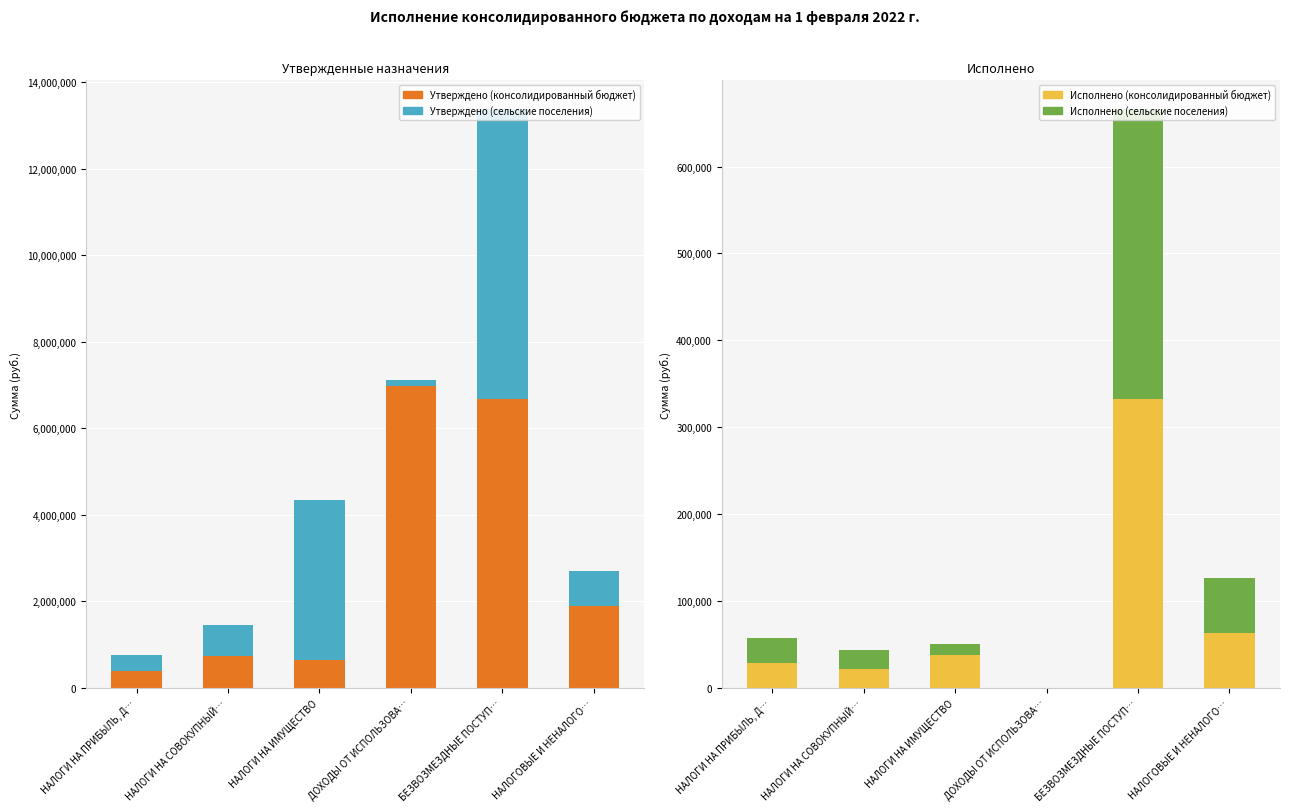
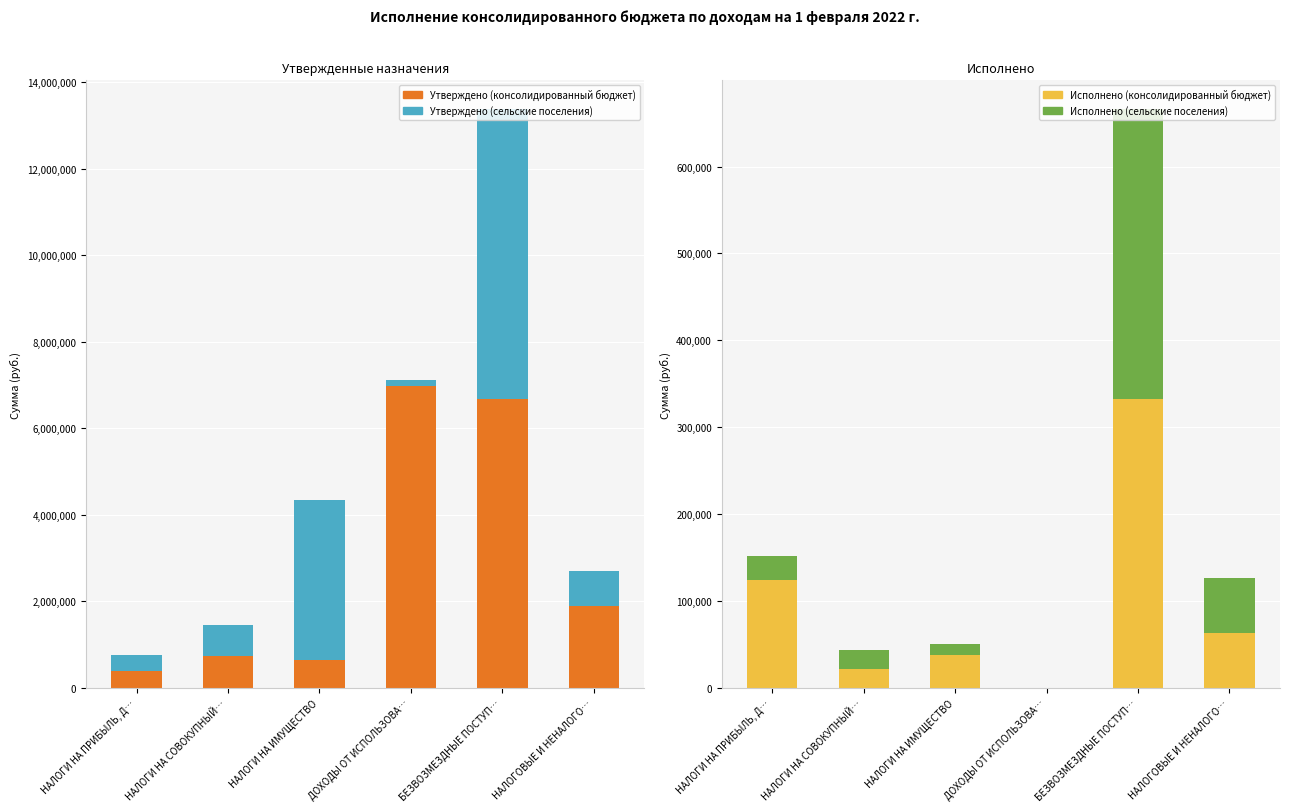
Исполнено, Исполнено (консолидированный бюджет), НАЛОГИ НА ПРИБЫЛЬ, Д…: 30,000 -> 120,000
